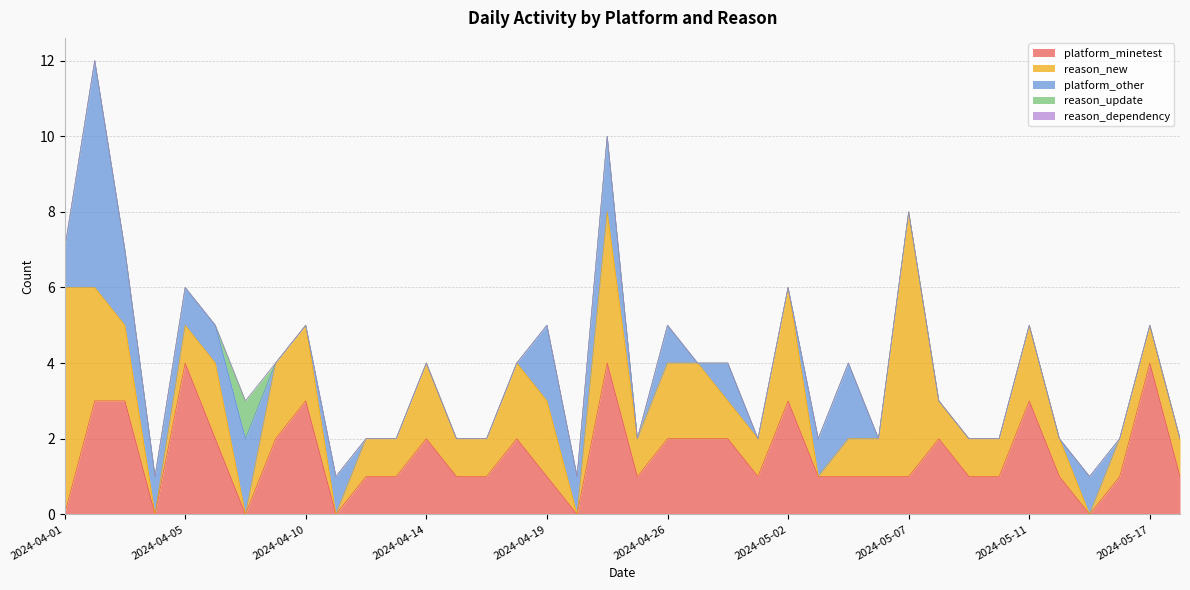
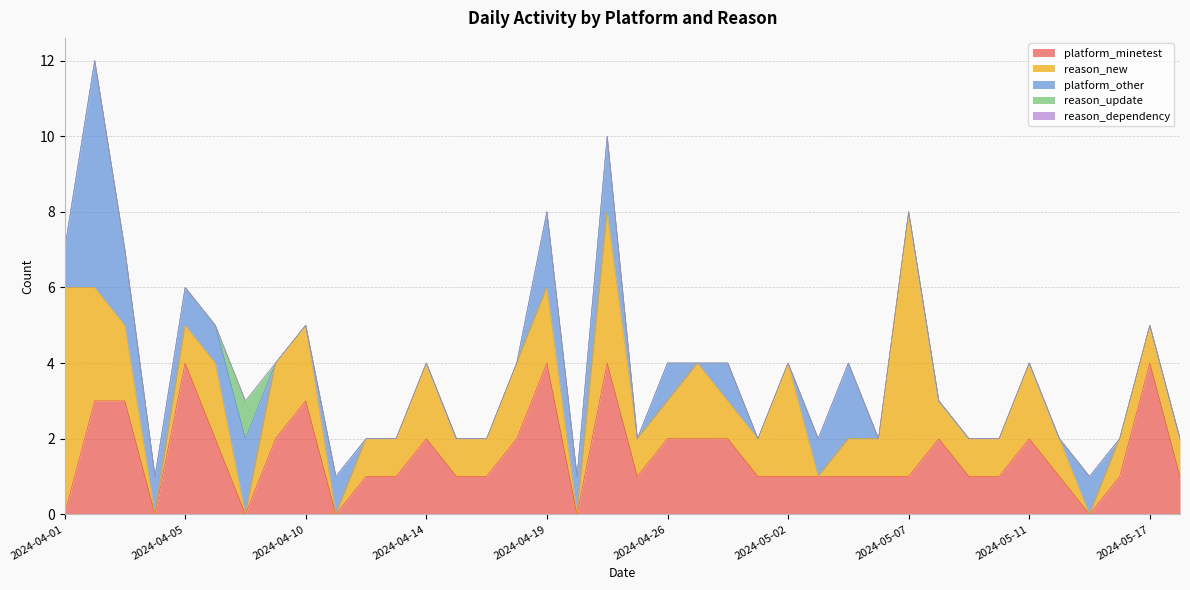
platform_minetest, 2024-04-19: 1 -> 4
reason_new, 2024-04-26: 2 -> 1
platform_minetest, 2024-05-02: 3 -> 1
platform_minetest, 2024-05-11: 3 -> 2
